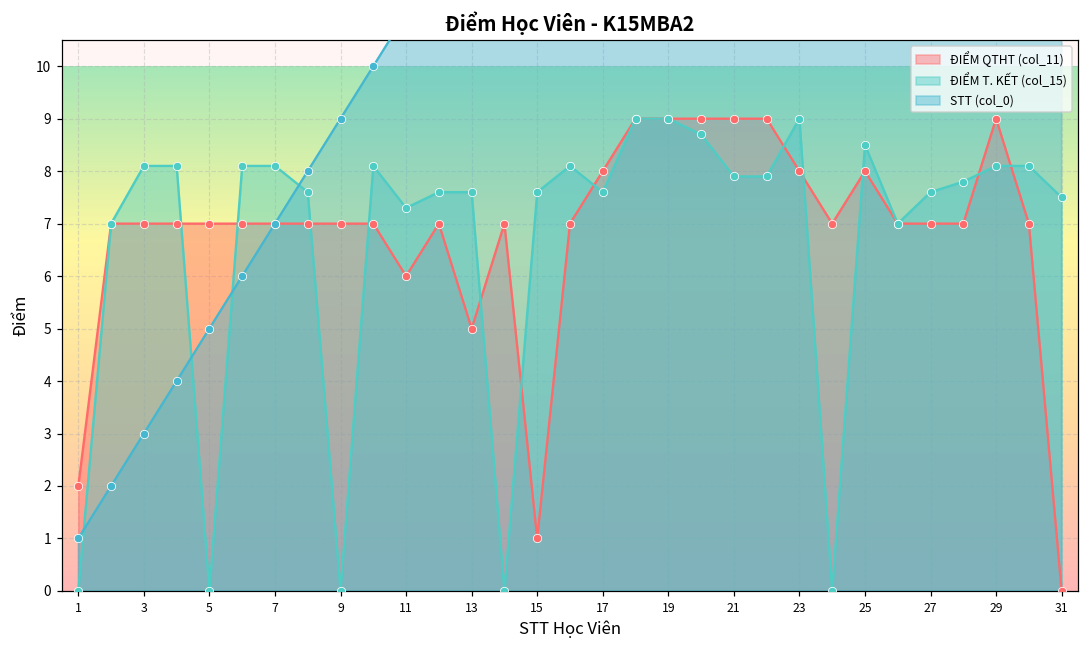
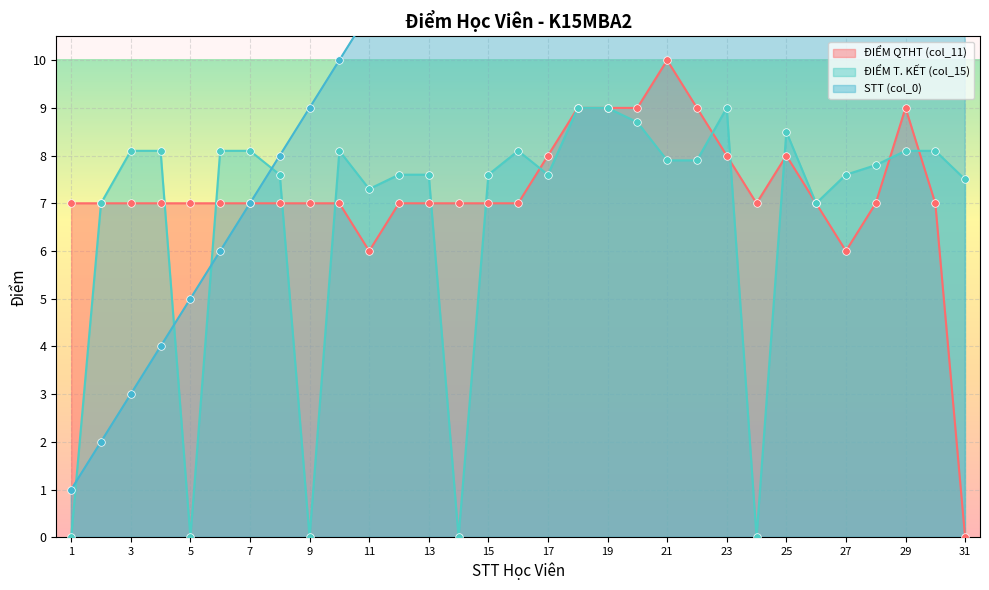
ĐIỂM QTHT (col_11), 1: 2 -> 7
ĐIỂM QTHT (col_11), 13: 5 -> 7
ĐIỂM QTHT (col_11), 15: 1 -> 7
ĐIỂM QTHT (col_11), 21: 9 -> 10
ĐIỂM QTHT (col_11), 27: 7 -> 6
